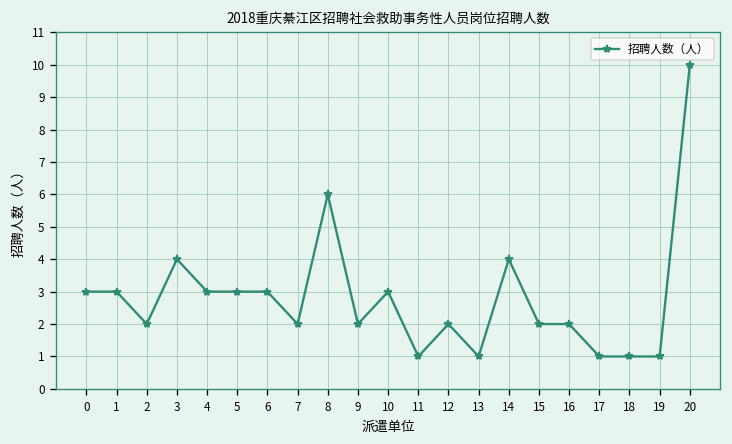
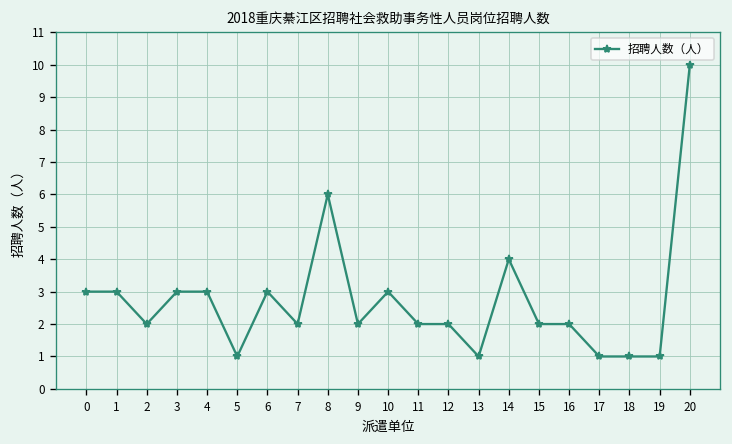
3: 4 -> 3
5: 3 -> 1
11: 1 -> 2
